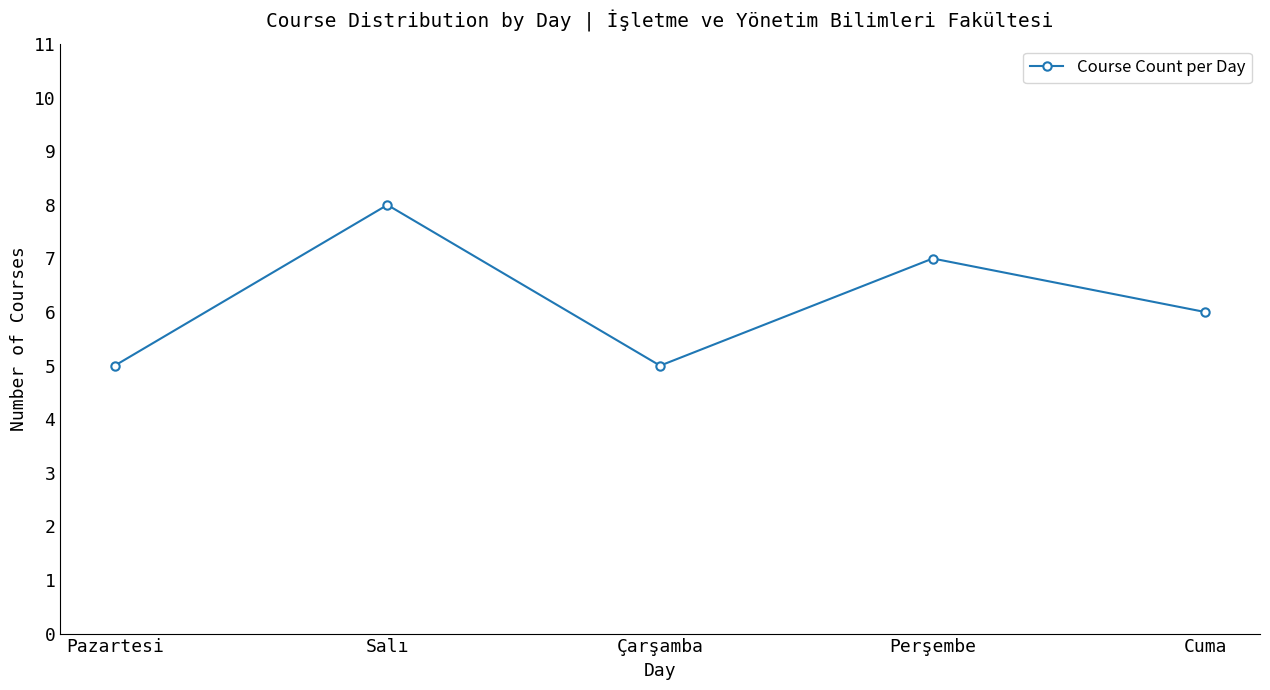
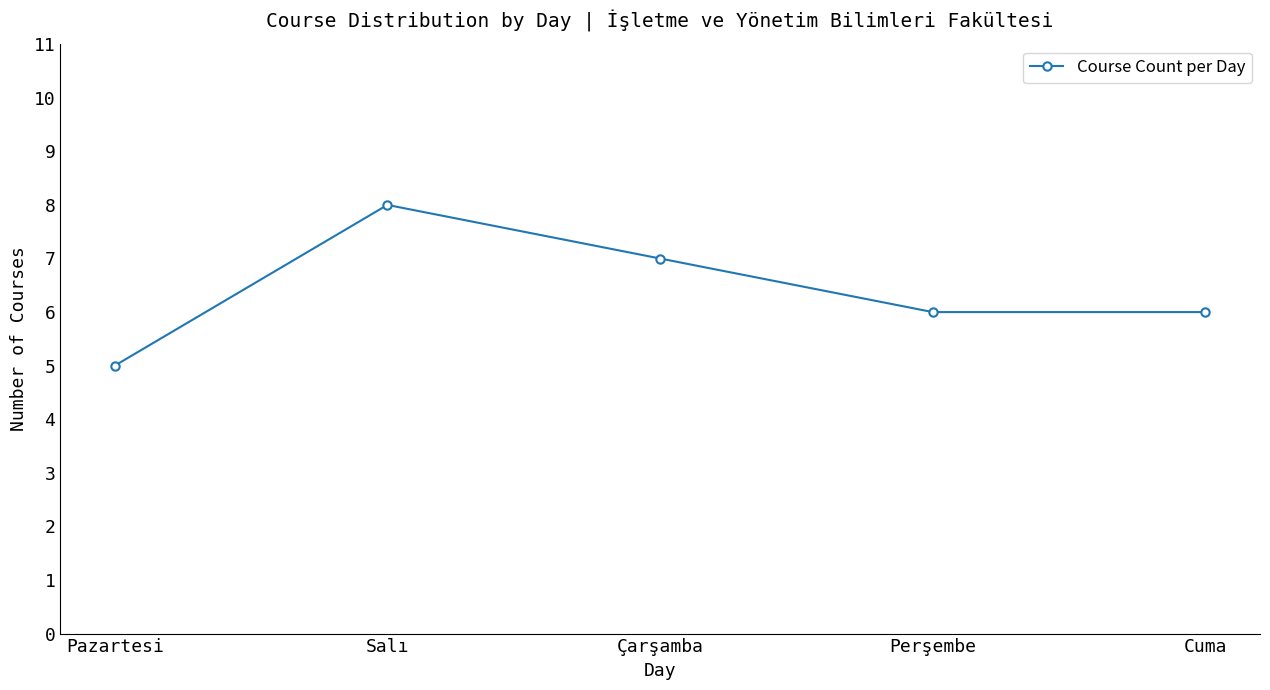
Çarşamba: 5 -> 7
Perşembe: 7 -> 6
